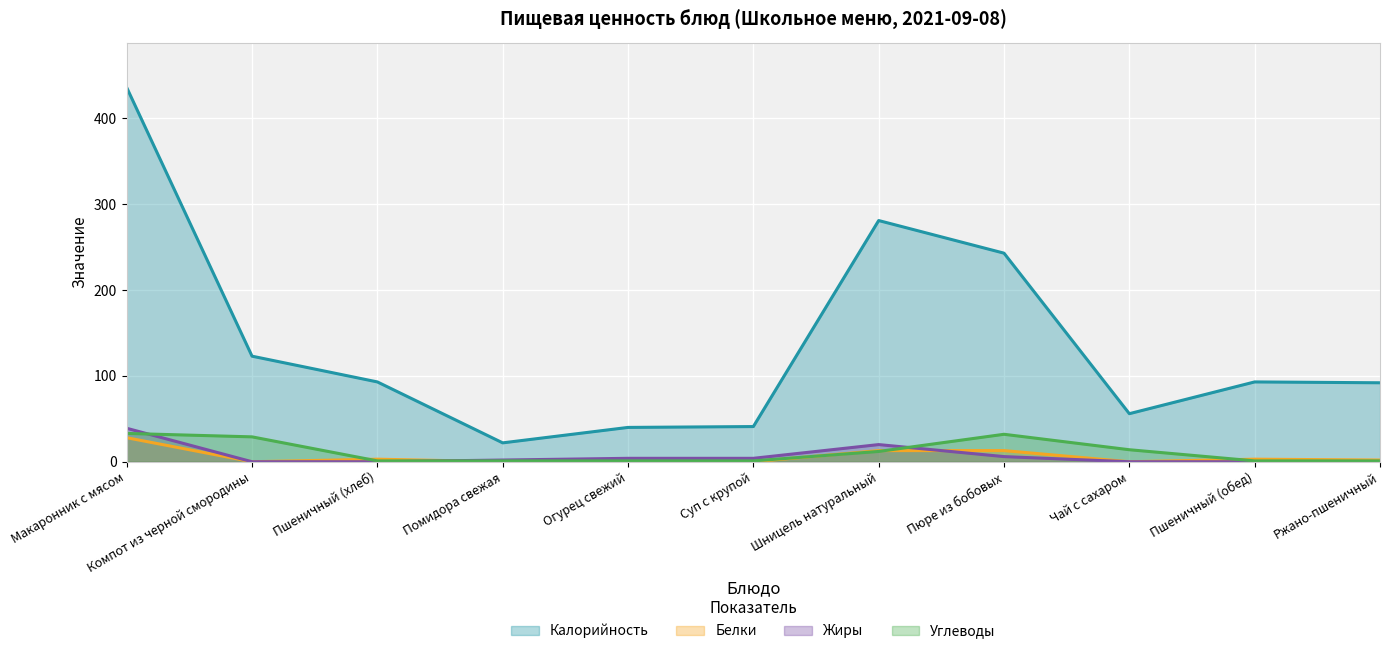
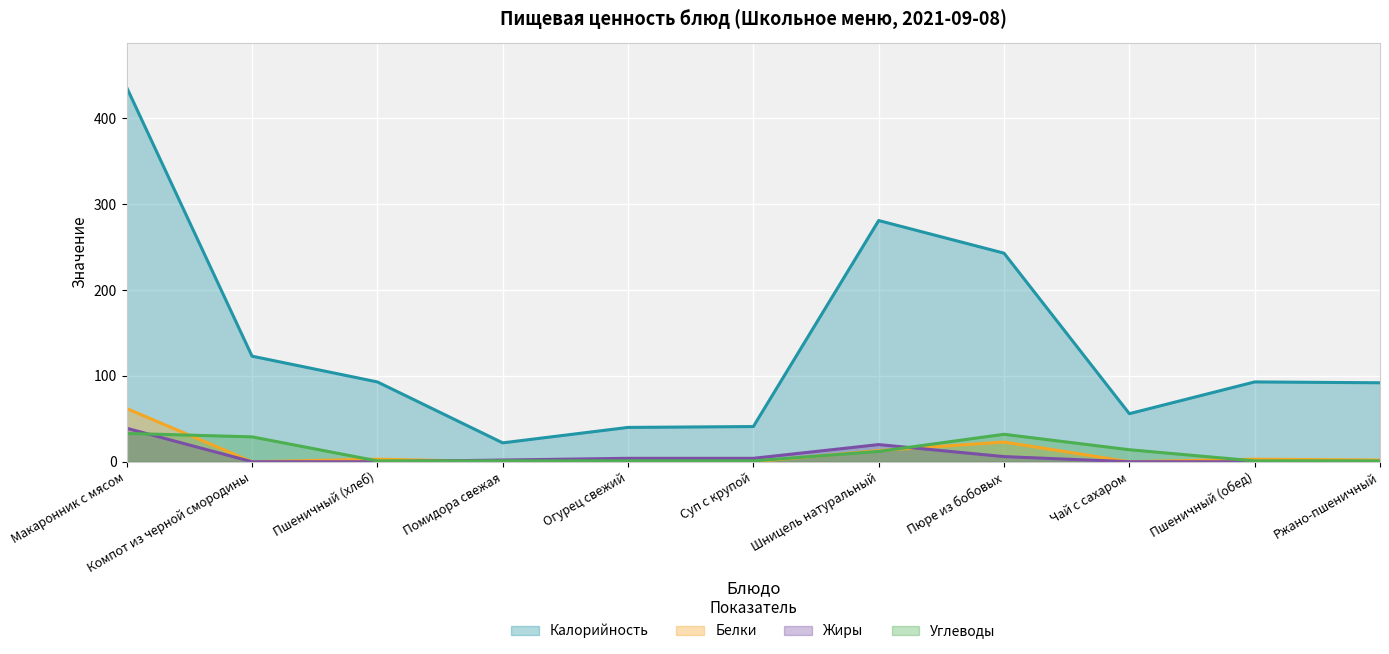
Белки, Макаронник с мясом: 30 -> 60
Белки, Пюре из бобовых: 10 -> 20
